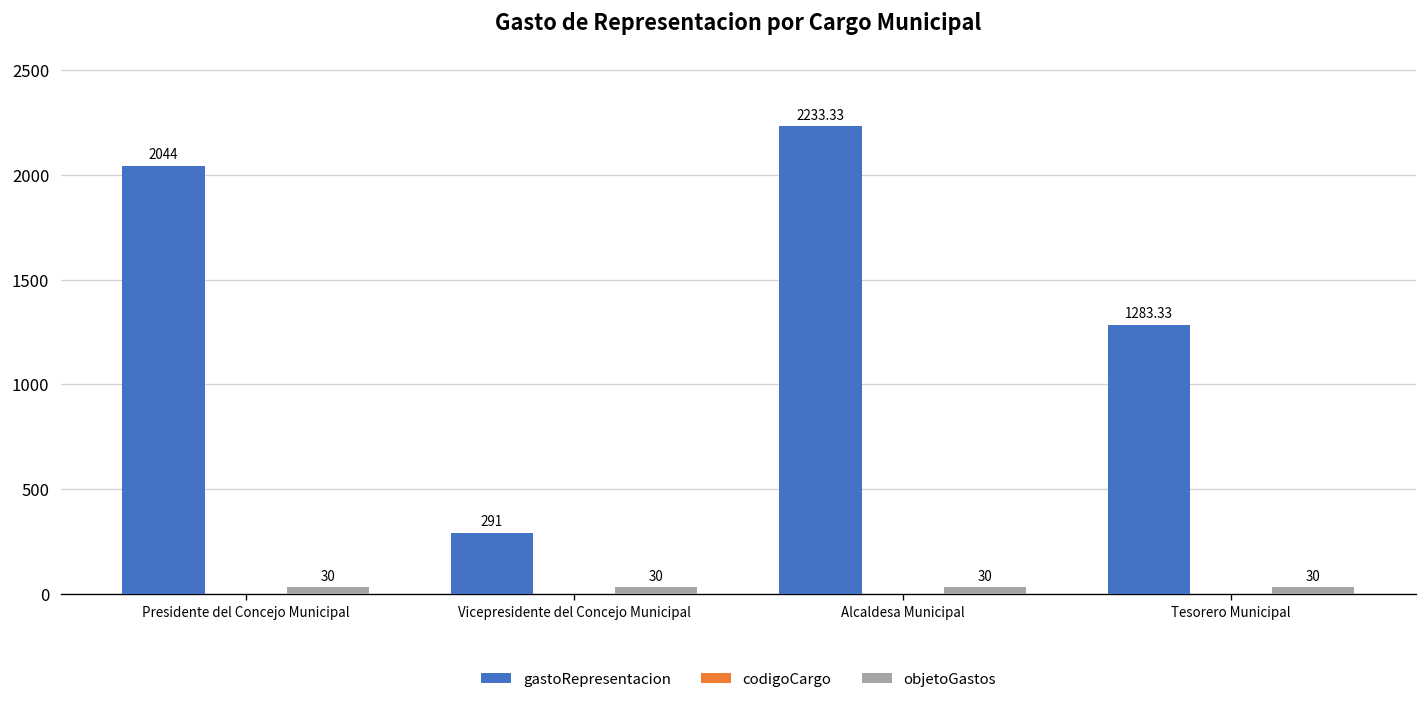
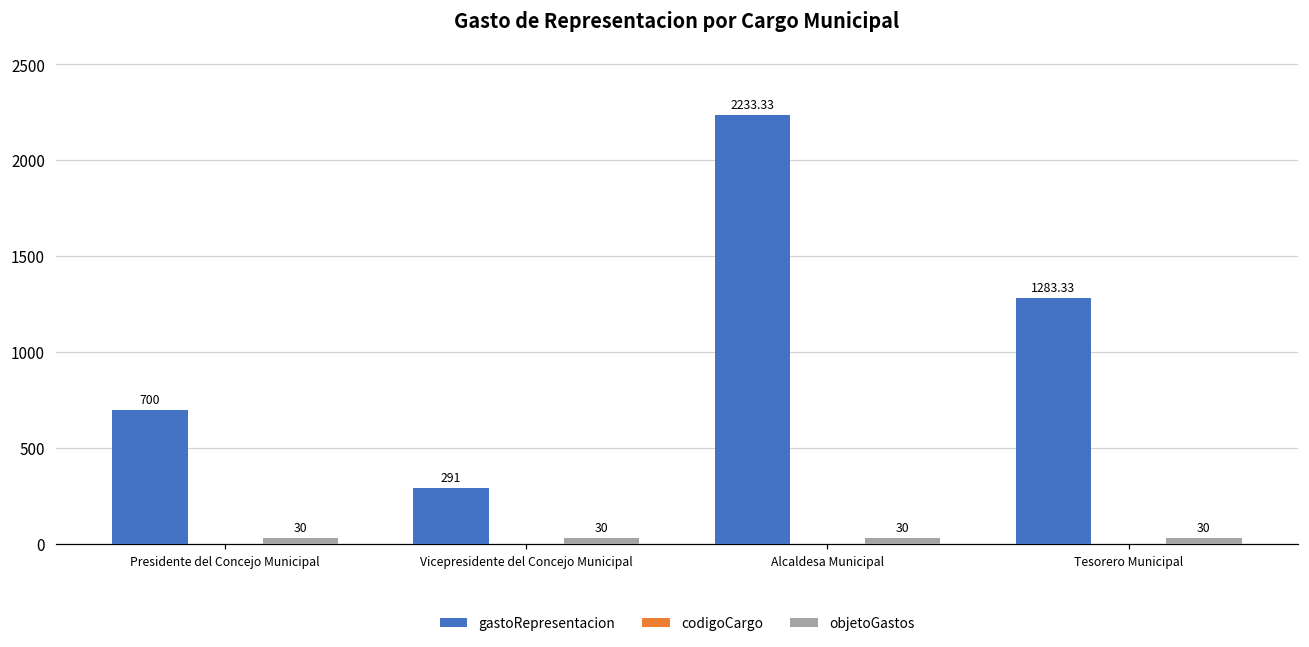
gastoRepresentacion, Presidente del Concejo Municipal: 2044 -> 700
